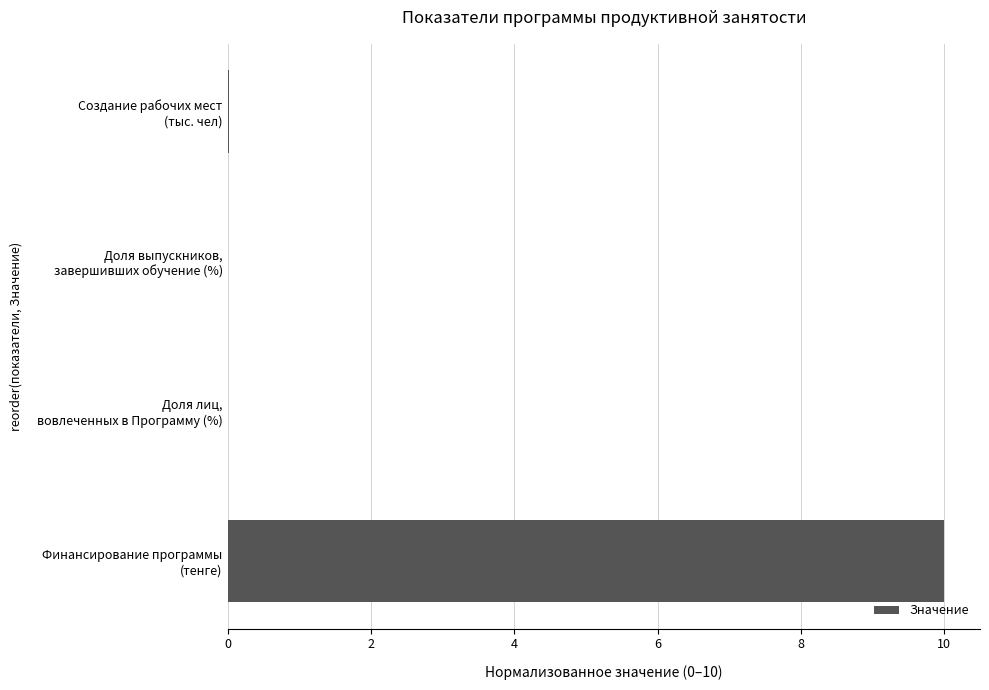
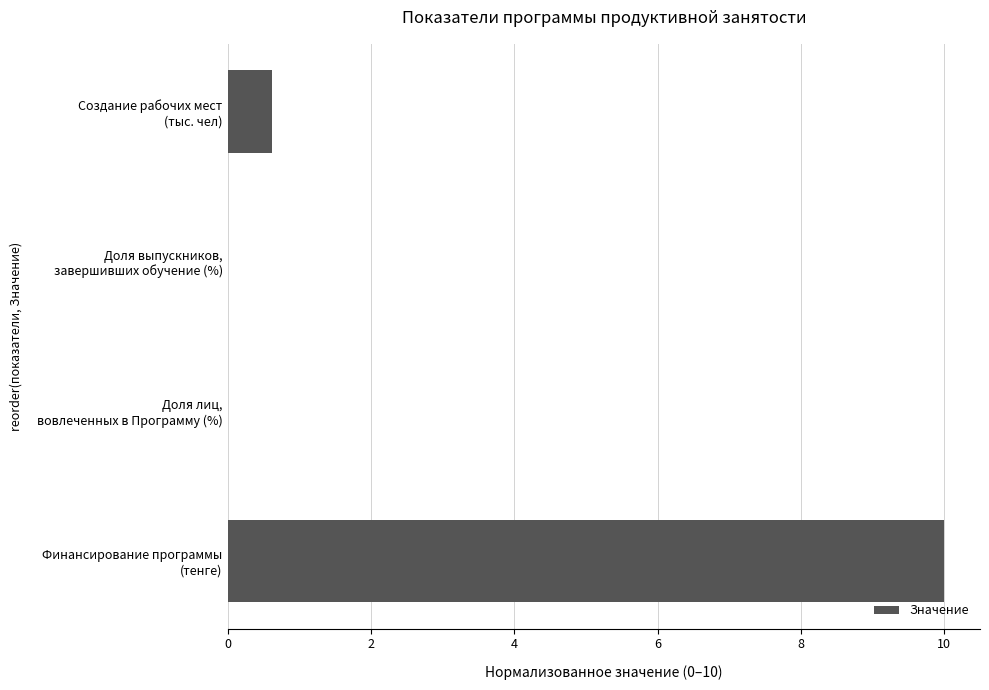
Создание рабочих мест (тыс. чел): 0.0 -> 0.6
